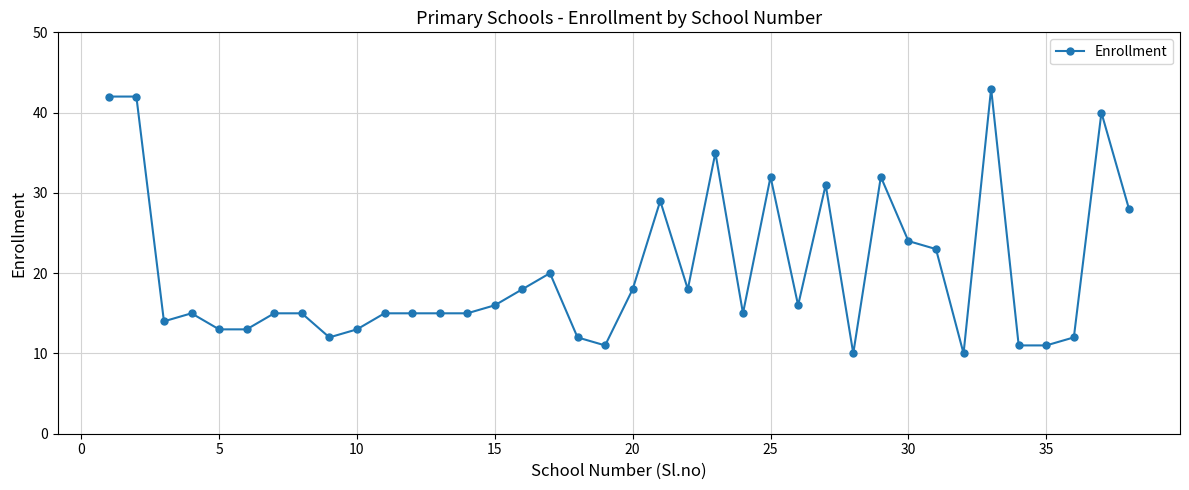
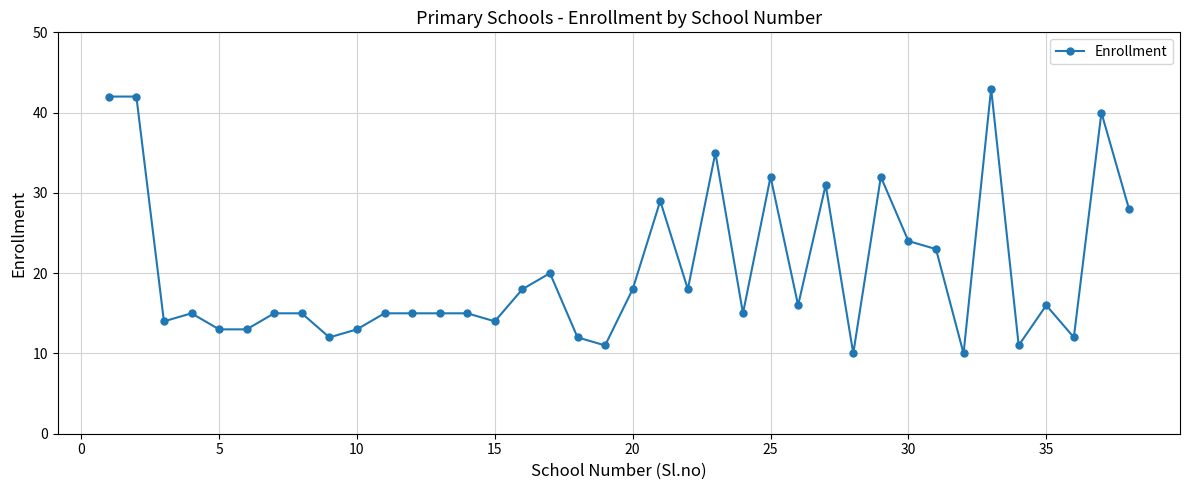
15: 16 -> 14
35: 11 -> 16
